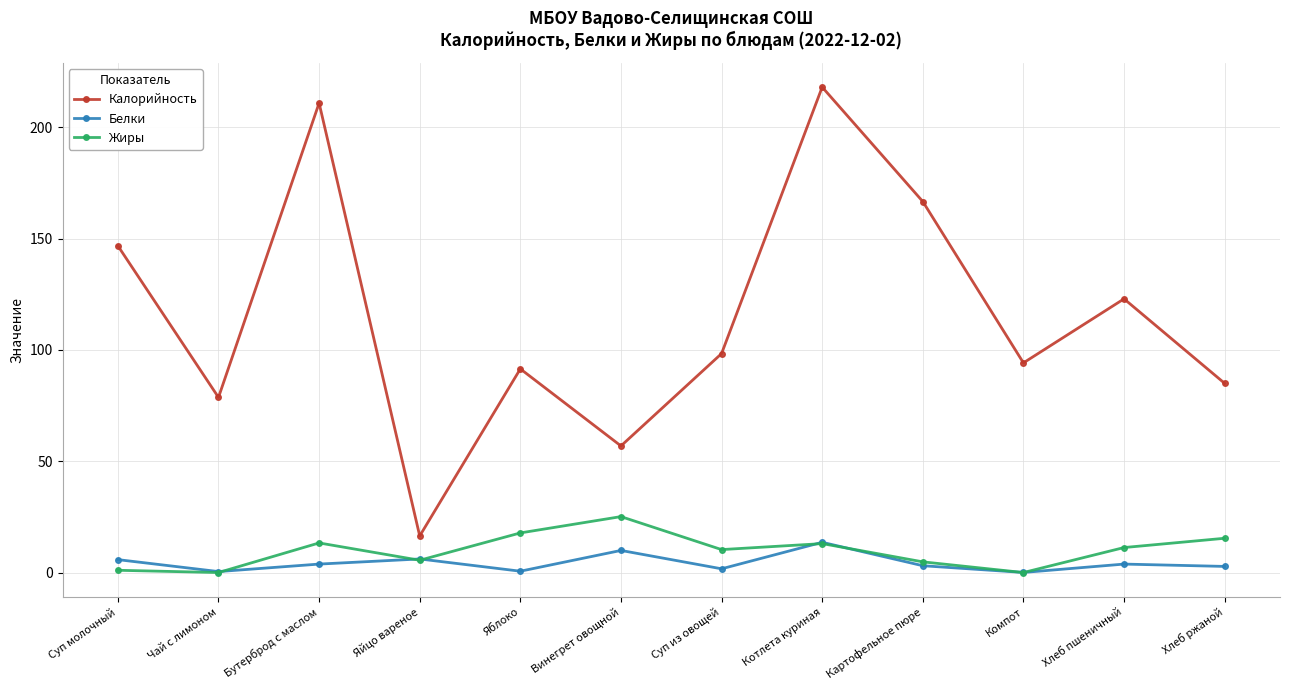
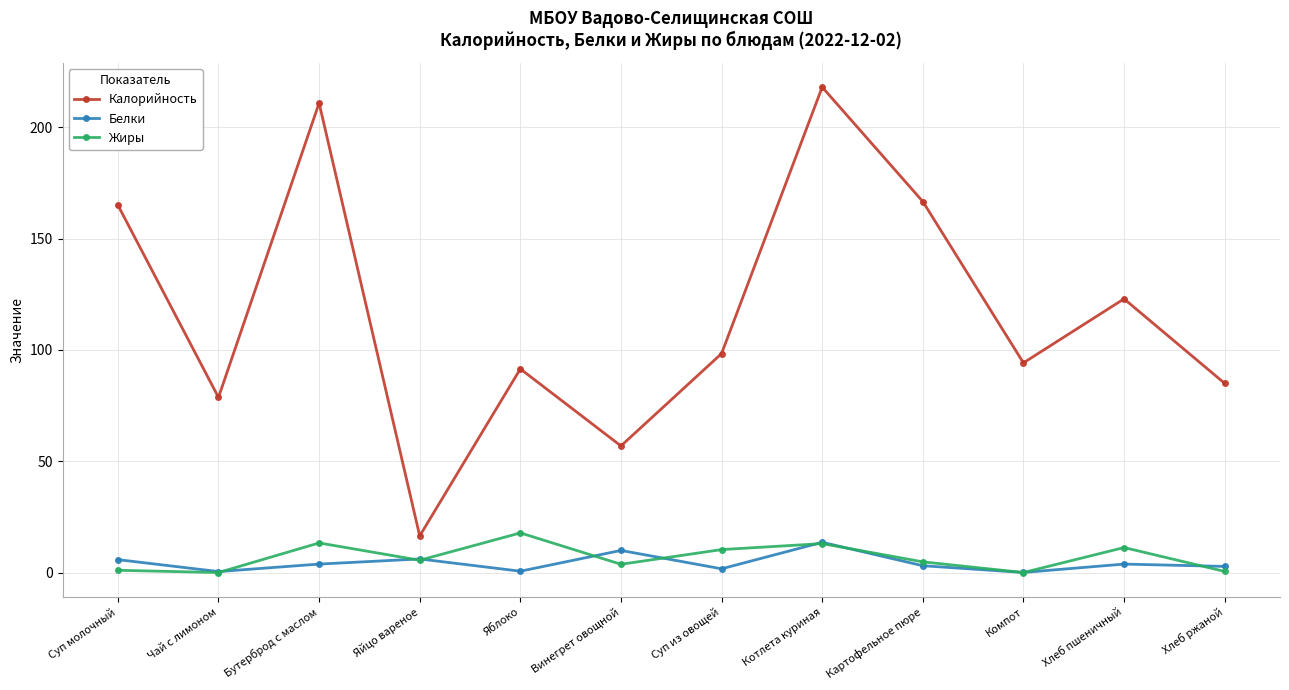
Калорийность, Суп молочный: 147 -> 165
Жиры, Винегрет овощной: 25 -> 4
Жиры, Хлеб ржаной: 15 -> 1
